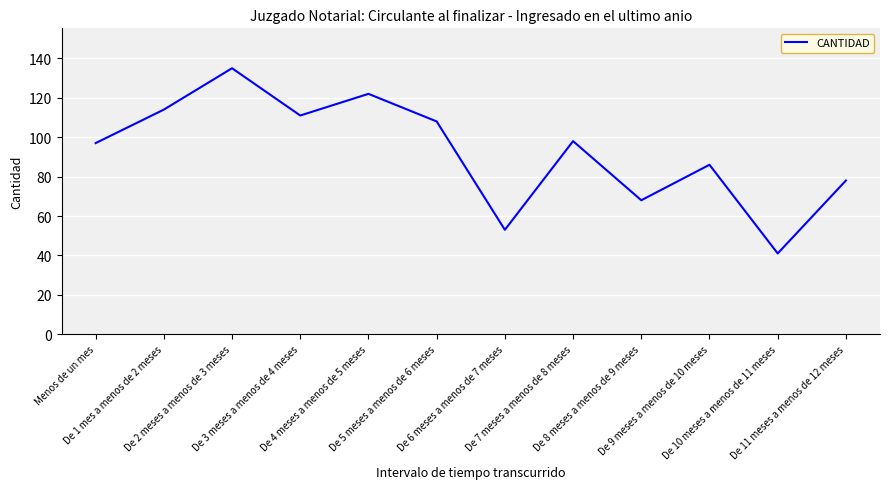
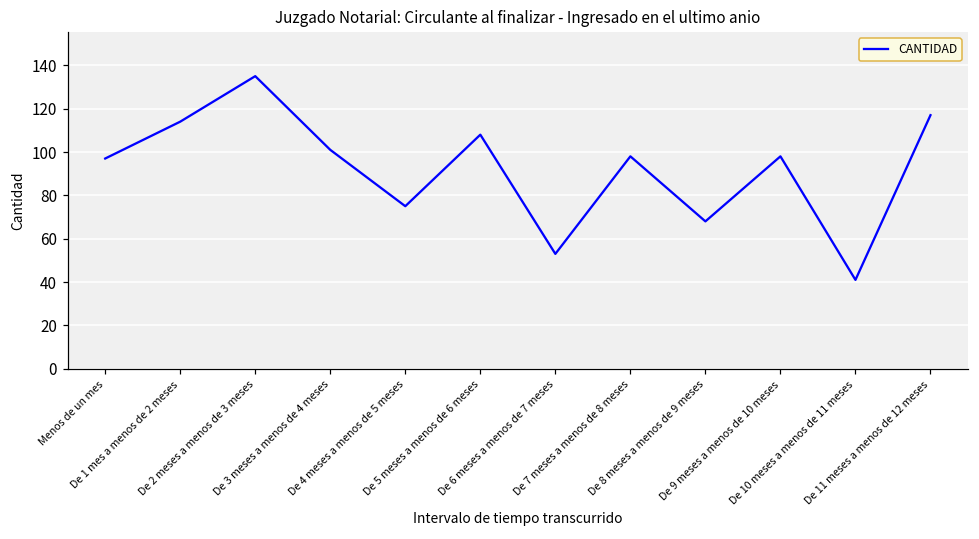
De 3 meses a menos de 4 meses: 111 -> 101
De 4 meses a menos de 5 meses: 122 -> 75
De 9 meses a menos de 10 meses: 86 -> 98
De 11 meses a menos de 12 meses: 78 -> 117
